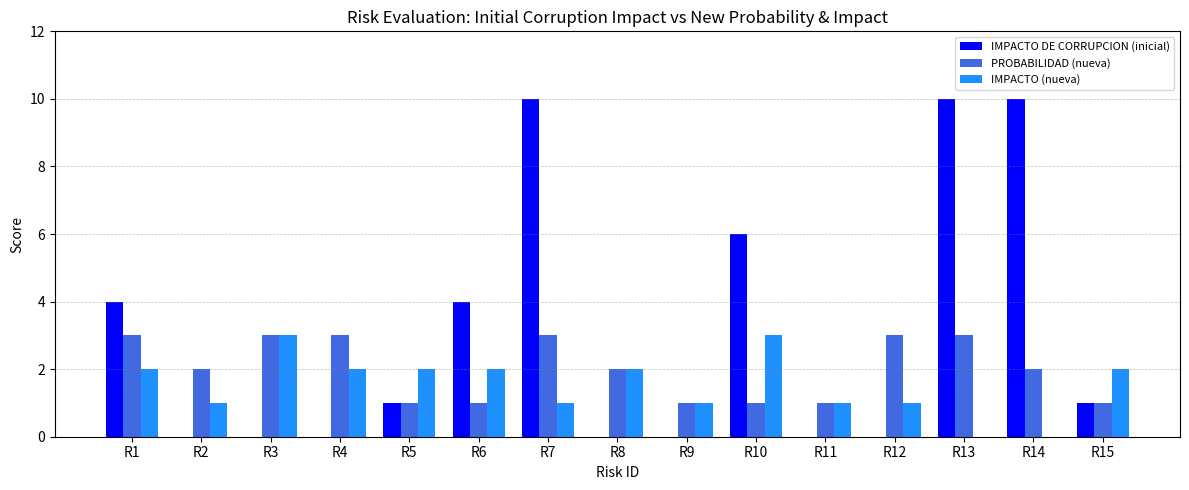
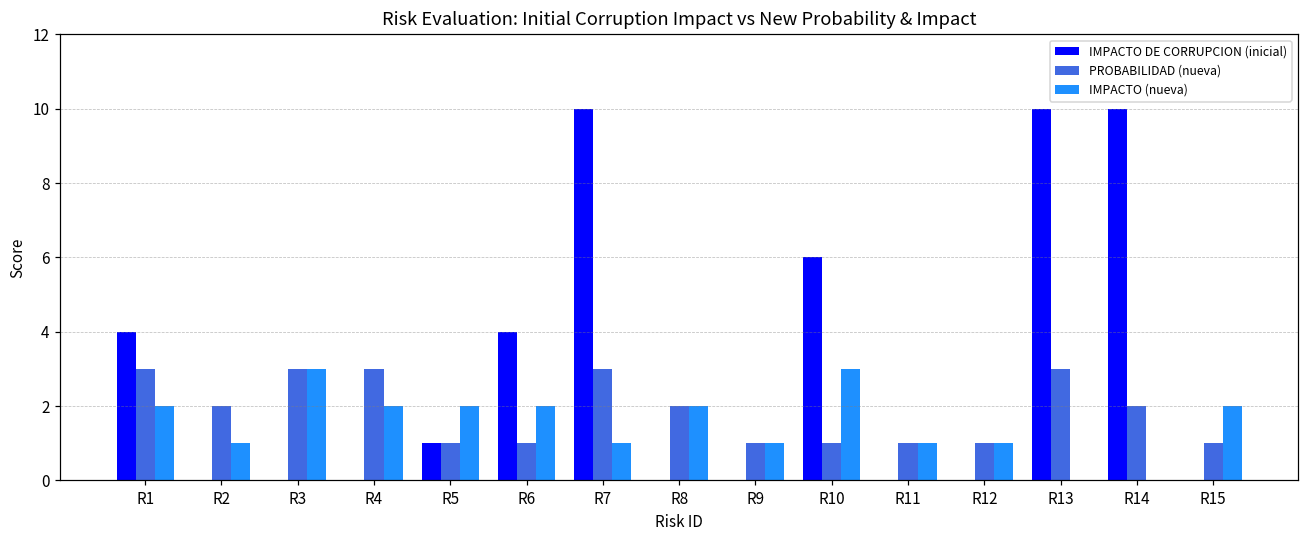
PROBABILIDAD (nueva), R12: 3 -> 1
IMPACTO DE CORRUPCION (inicial), R15: 1 -> 0
